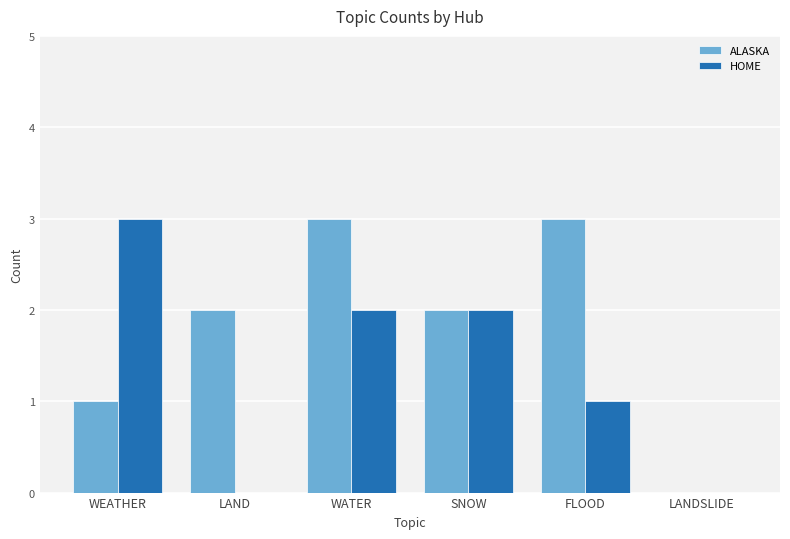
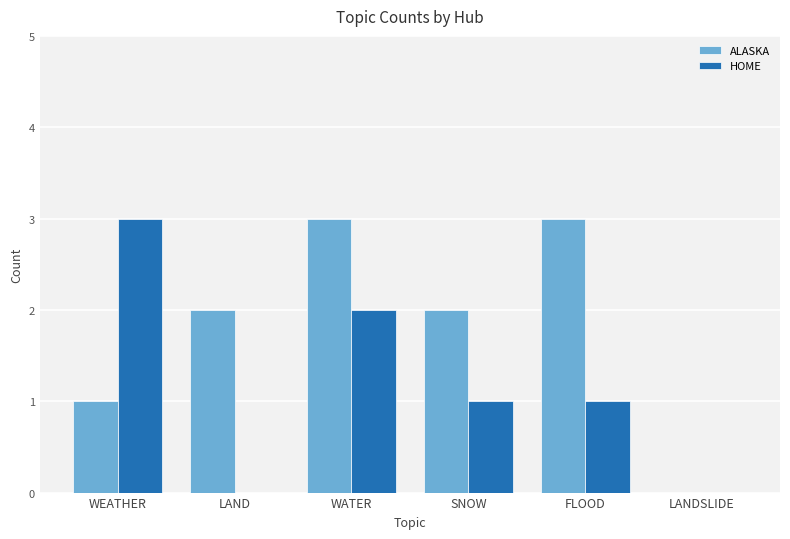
HOME, SNOW: 2 -> 1
